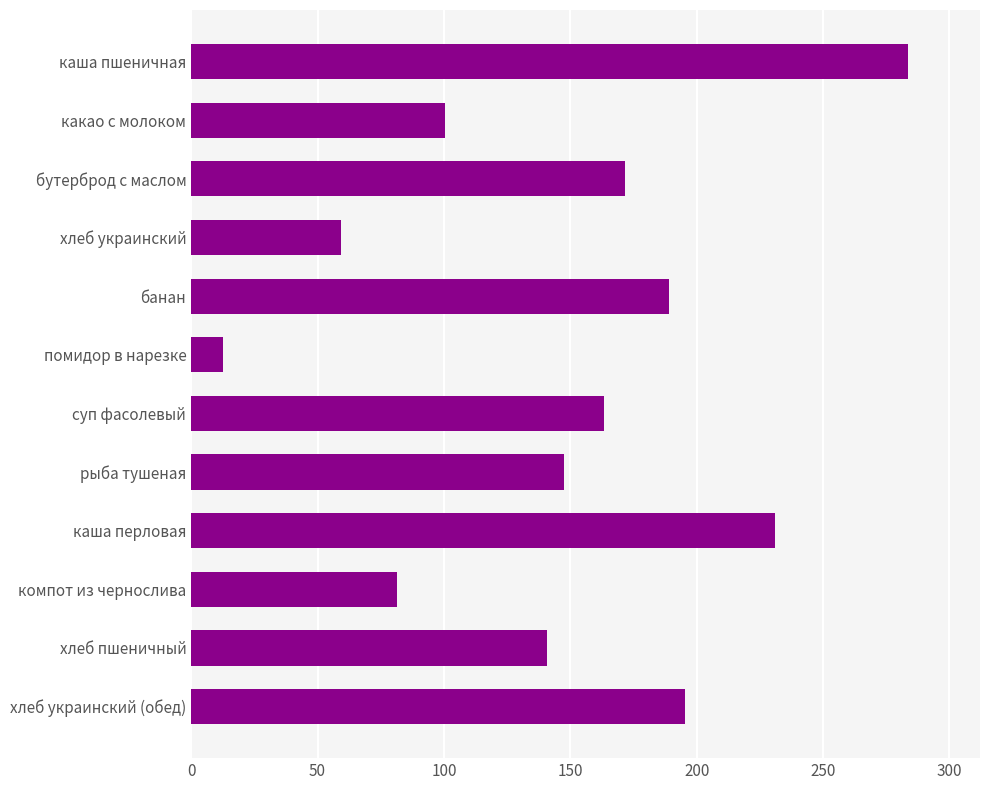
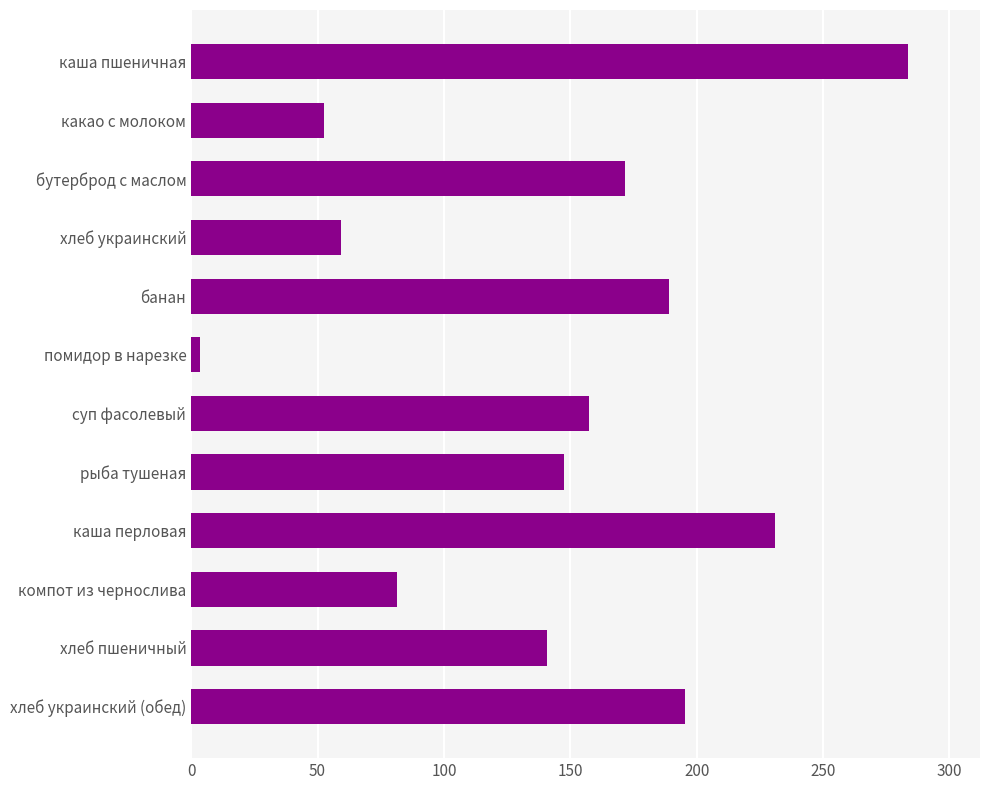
какао с молоком: 100 -> 53
помидор в нарезке: 13 -> 3
суп фасолевый: 163 -> 157
